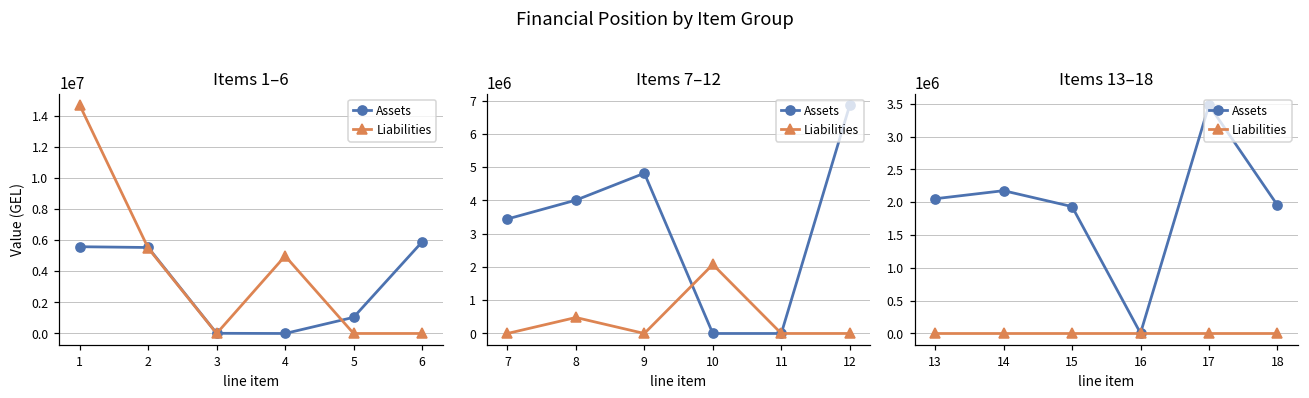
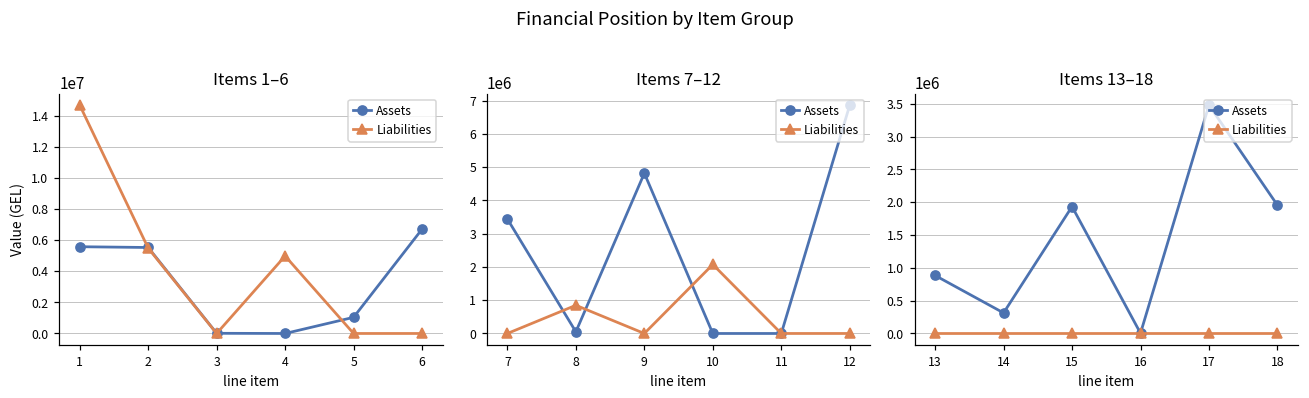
Items 1–6, Assets, 6: 5900000 -> 6700000
Items 7–12, Assets, 8: 4000000 -> 100000
Items 7–12, Liabilities, 8: 500000 -> 800000
Items 13–18, Assets, 13: 2100000 -> 900000
Items 13–18, Assets, 14: 2200000 -> 300000
